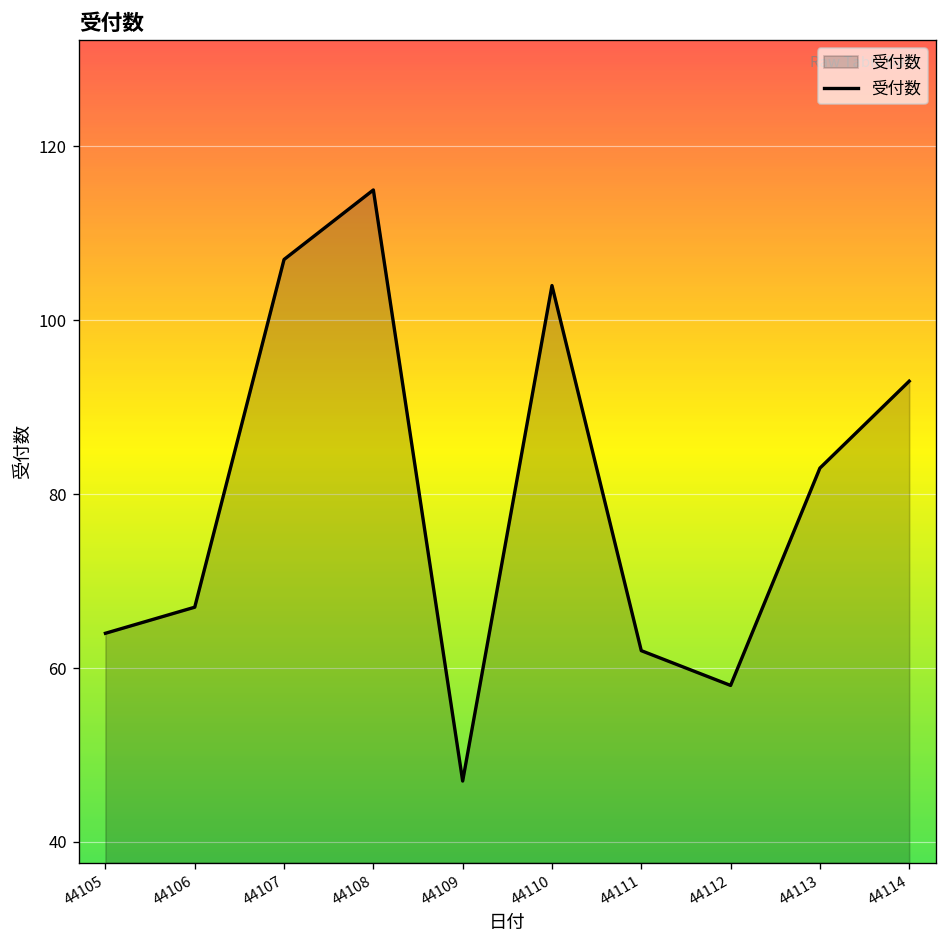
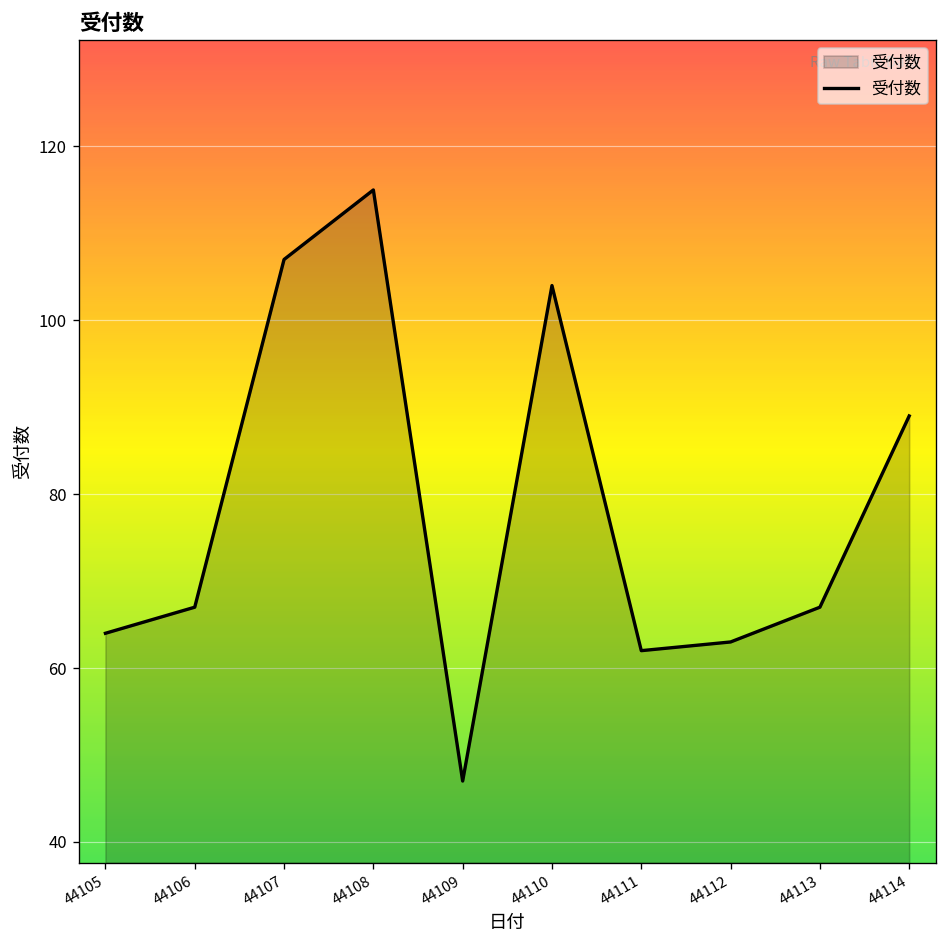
44112: 58 -> 63
44113: 83 -> 67
44114: 93 -> 89
